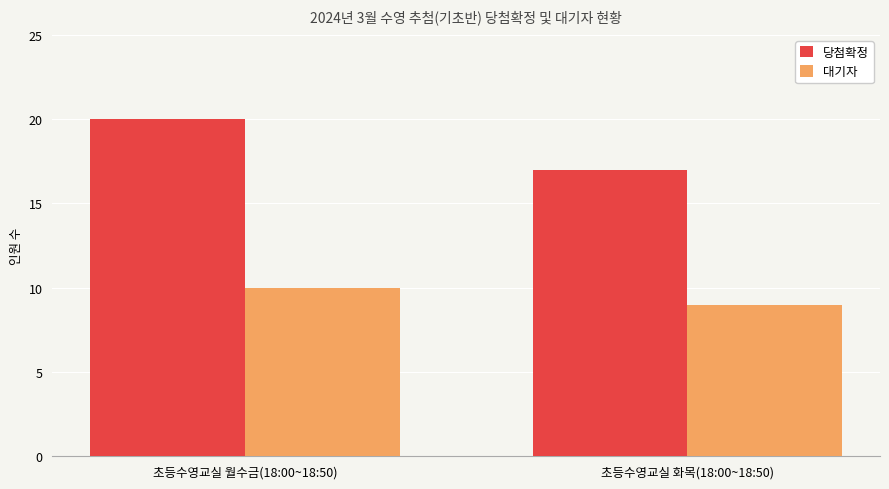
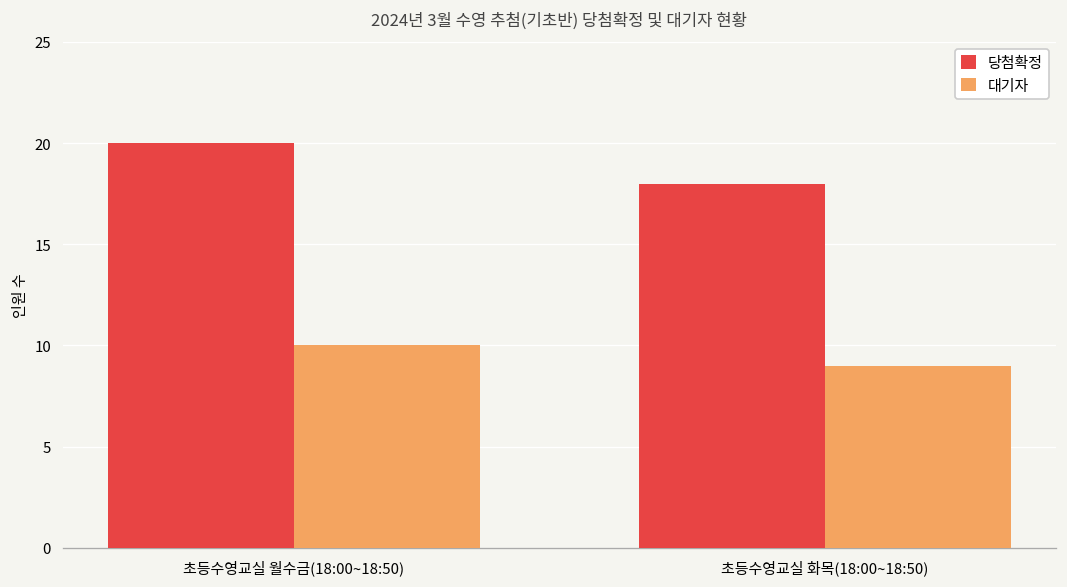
당첨확정, 초등수영교실 화목(18:00~18:50): 17 -> 18
